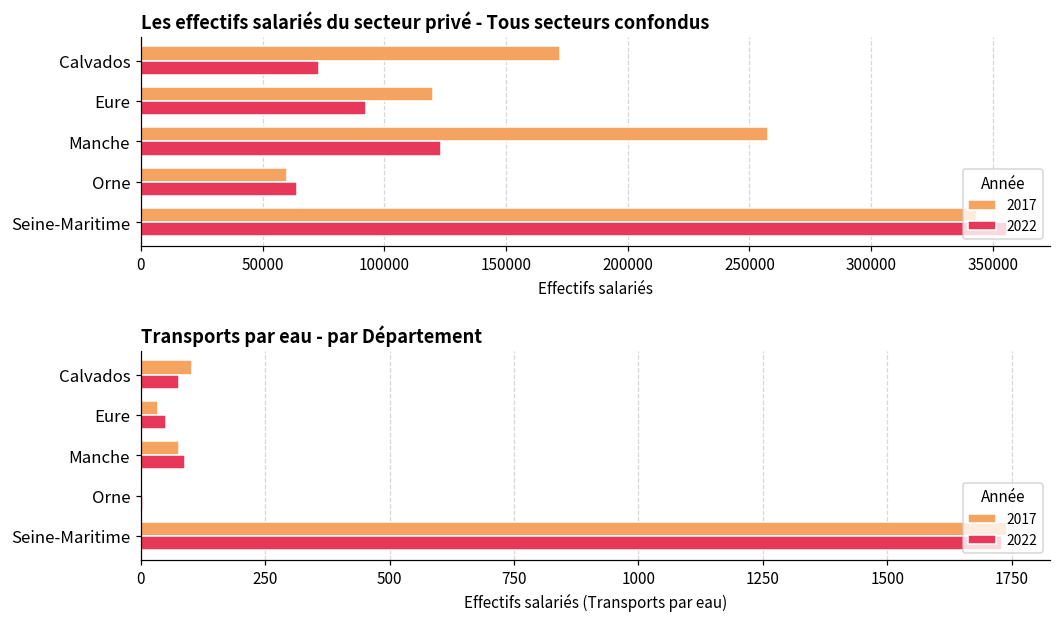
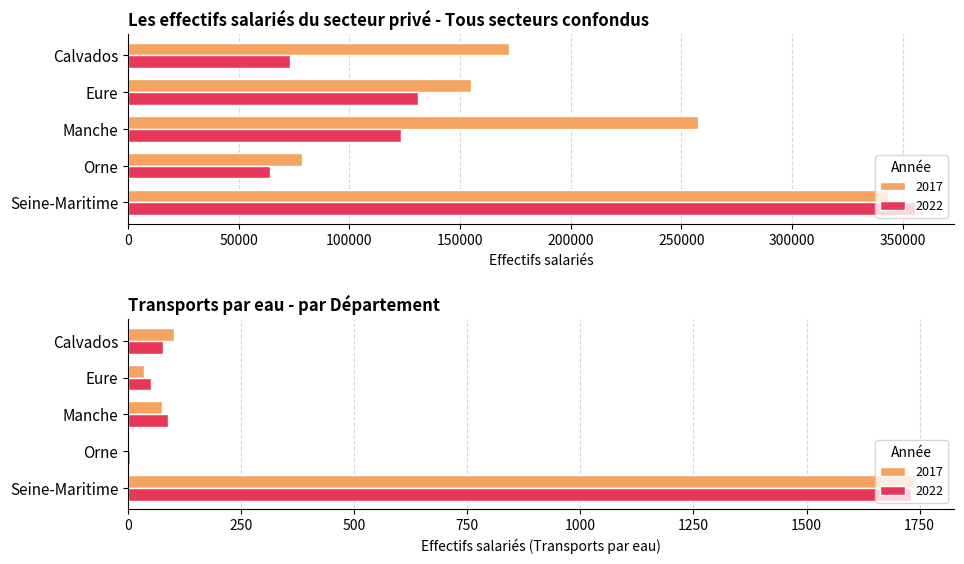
Les effectifs salariés du secteur privé - Tous secteurs confondus, 2017, Eure: 120000 -> 155000
Les effectifs salariés du secteur privé - Tous secteurs confondus, 2022, Eure: 92000 -> 131000
Les effectifs salariés du secteur privé - Tous secteurs confondus, 2017, Orne: 60000 -> 79000
